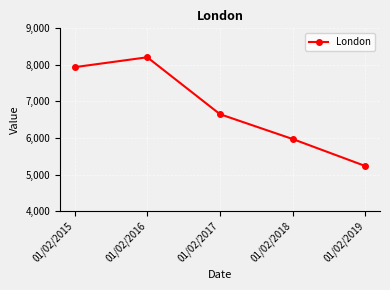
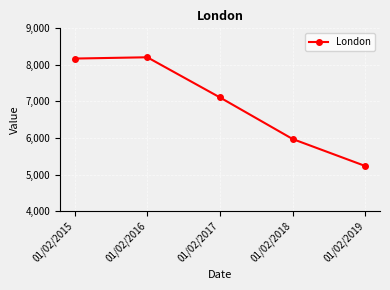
01/02/2015: 7,900 -> 8,200
01/02/2017: 6,700 -> 7,100
